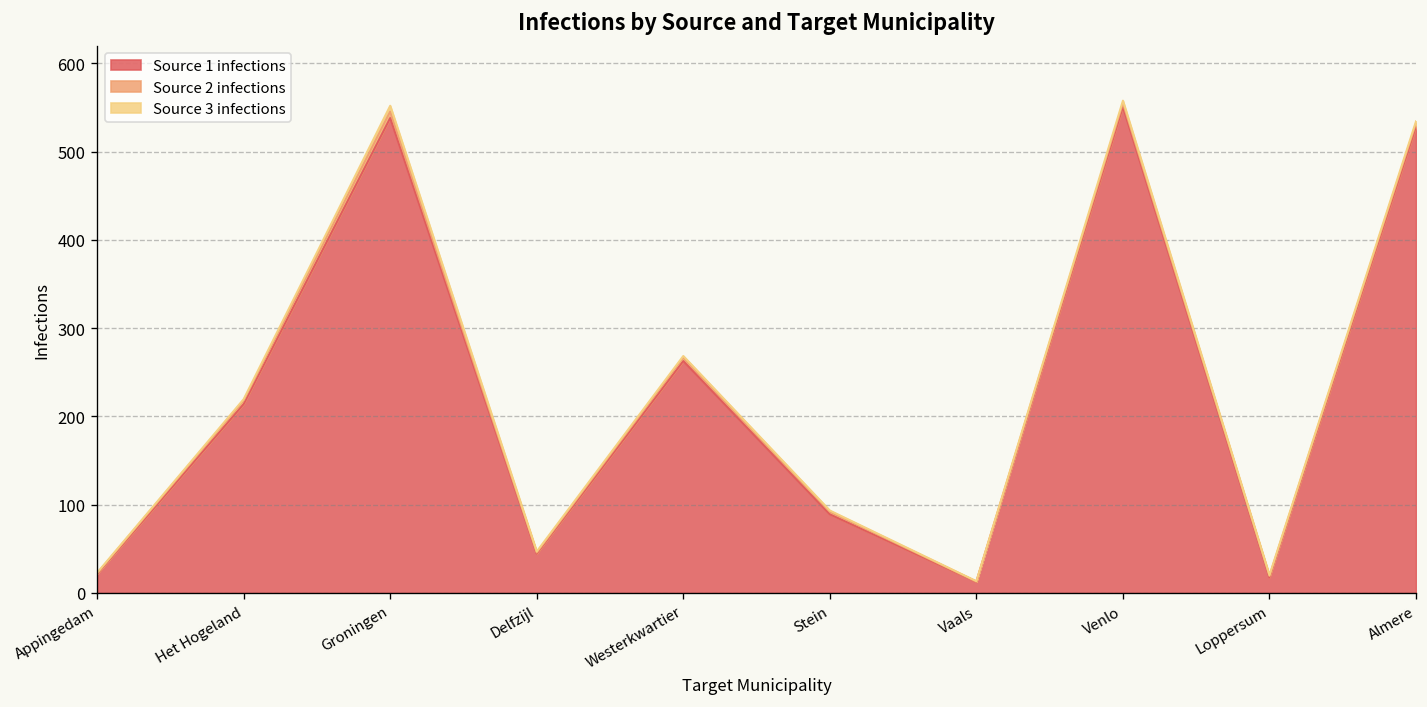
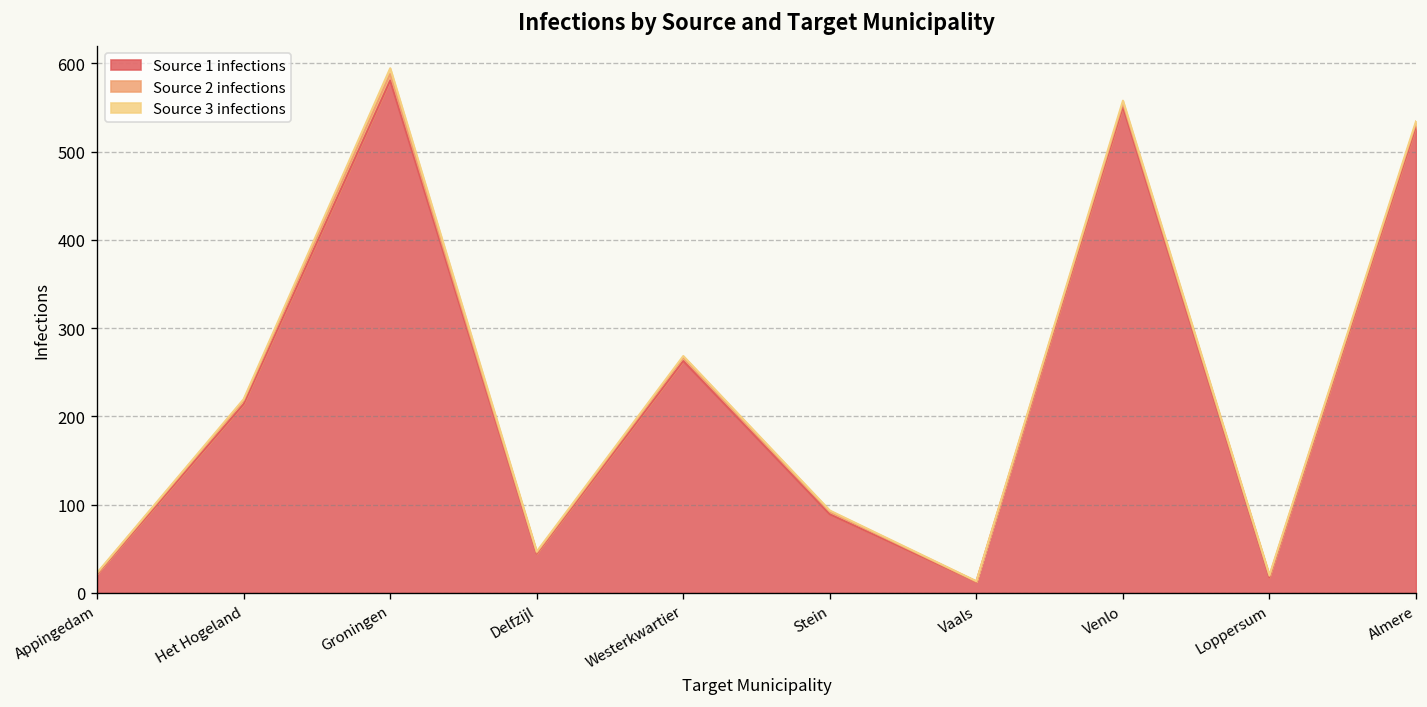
Source 1 infections, Groningen: 540 -> 580
